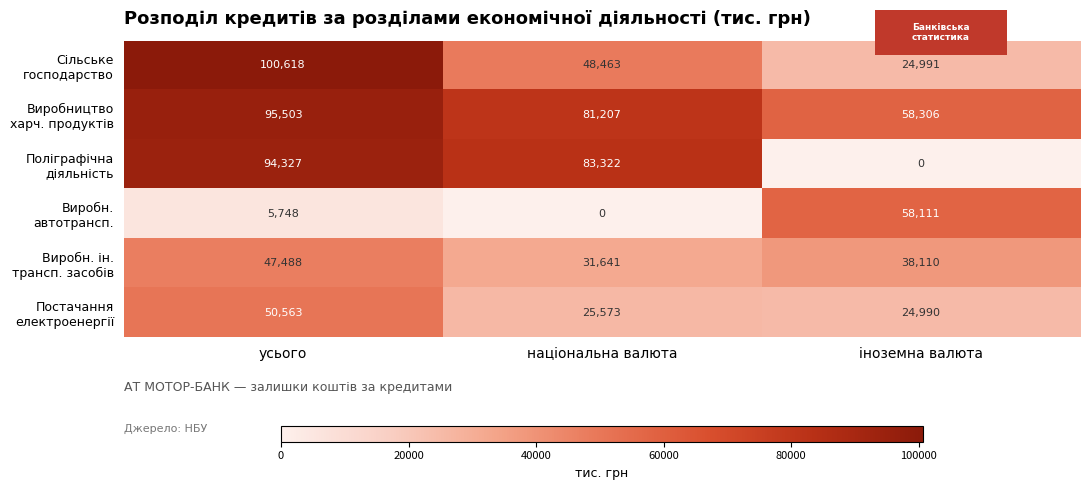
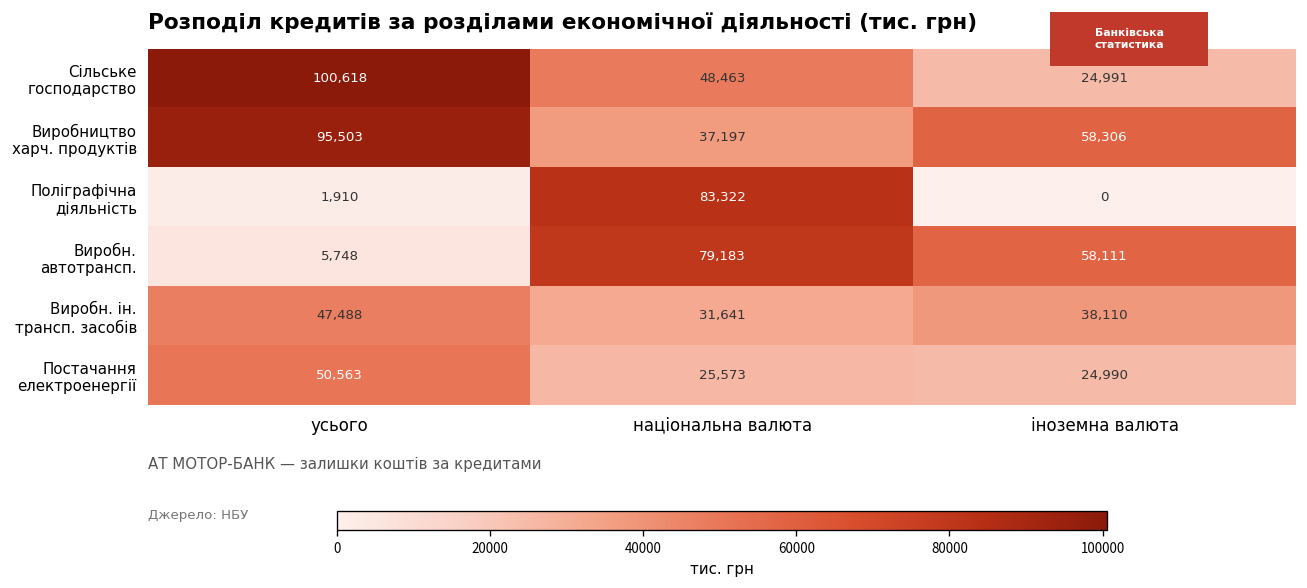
Виробництво харч. продуктів, національна валюта: 81,207 -> 37,197
Поліграфічна діяльність, усього: 94,327 -> 1,910
Виробн. автотрансп., національна валюта: 0 -> 79,183
